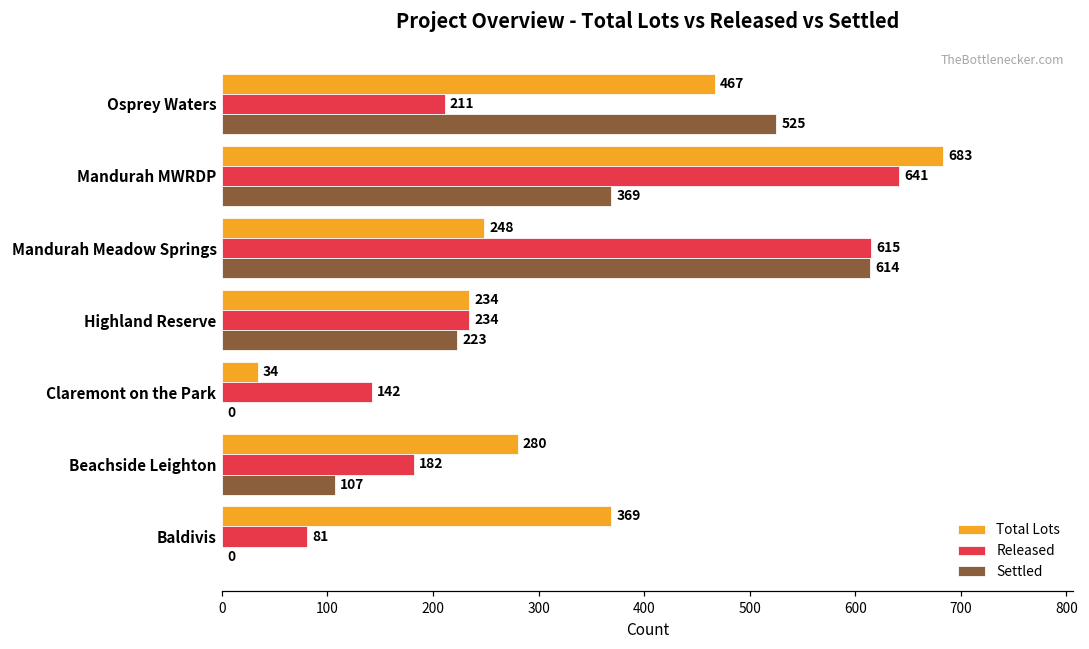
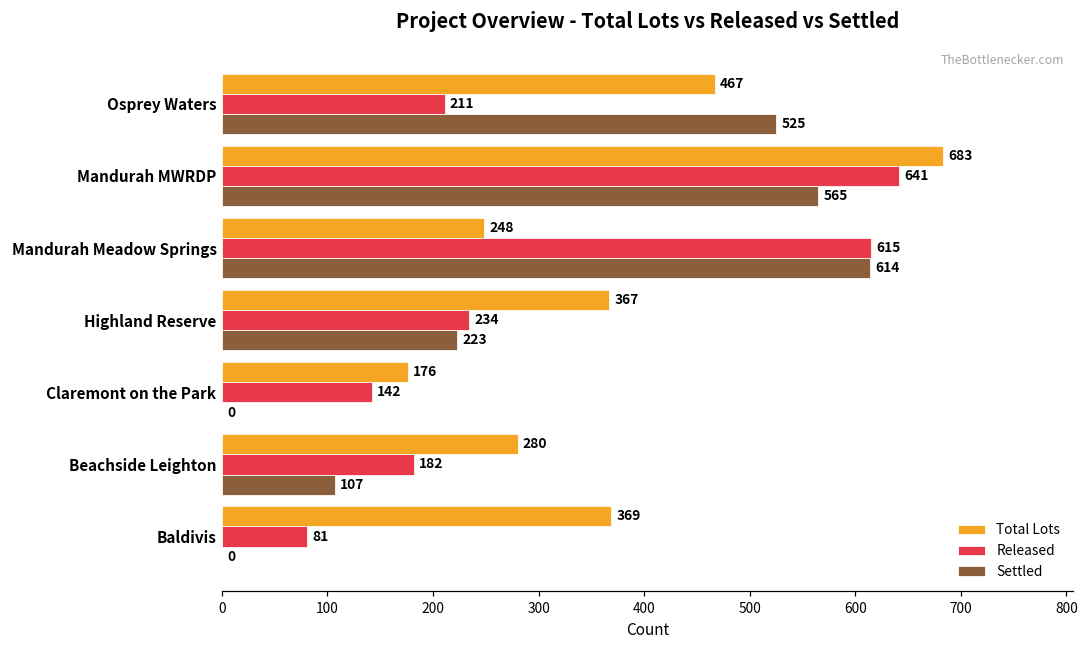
Settled, Mandurah MWRDP: 369 -> 565
Total Lots, Highland Reserve: 234 -> 367
Total Lots, Claremont on the Park: 34 -> 176
